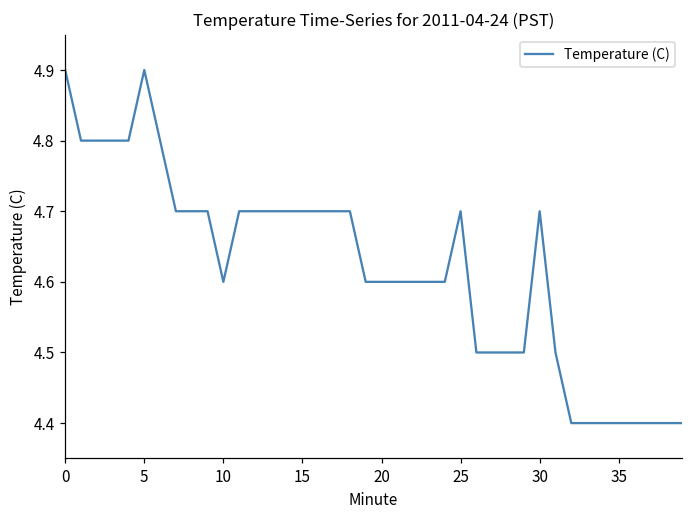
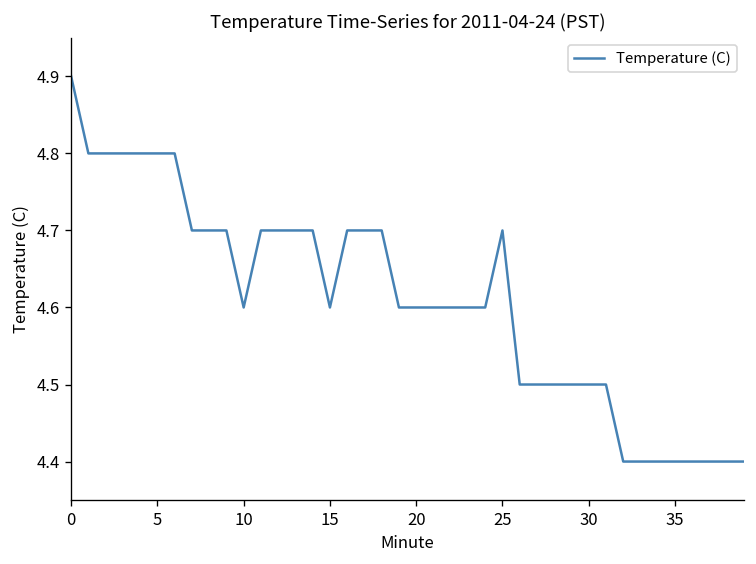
5: 4.9 -> 4.8
15: 4.7 -> 4.6
30: 4.7 -> 4.5
